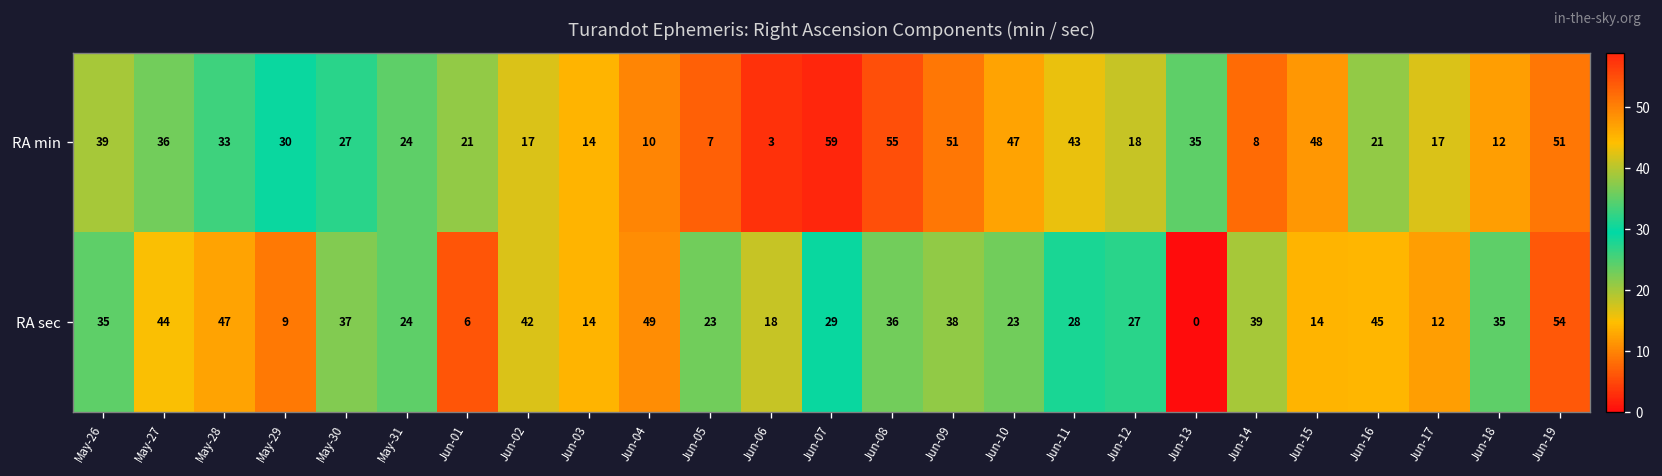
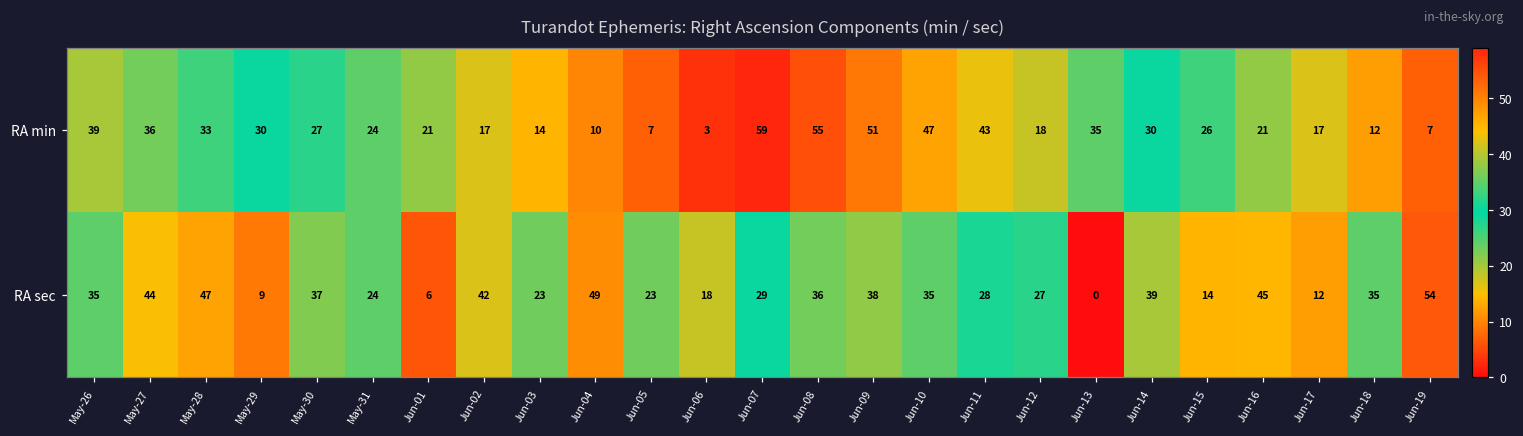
RA min, Jun-14: 8 -> 30
RA min, Jun-15: 48 -> 26
RA min, Jun-19: 51 -> 7
RA sec, Jun-03: 14 -> 23
RA sec, Jun-10: 23 -> 35
